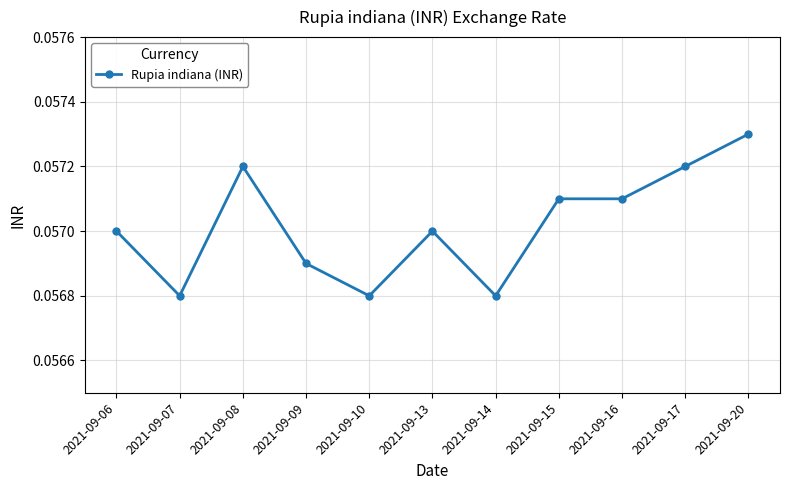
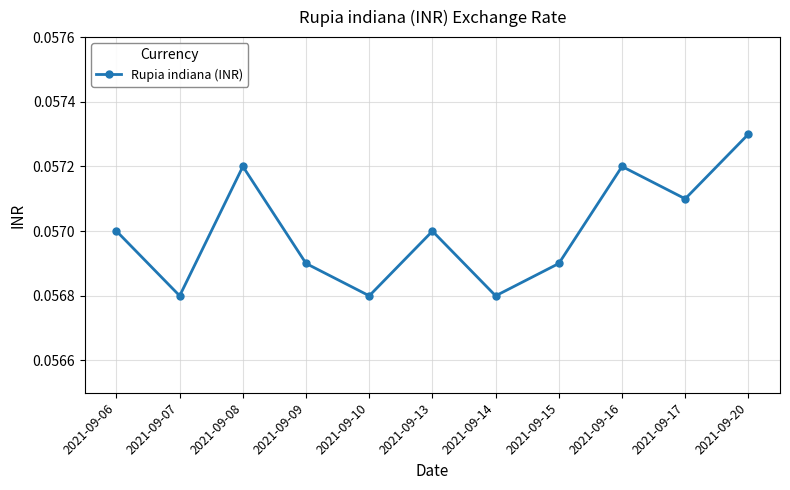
2021-09-15: 0.0571 -> 0.0569
2021-09-16: 0.0571 -> 0.0572
2021-09-17: 0.0572 -> 0.0571
